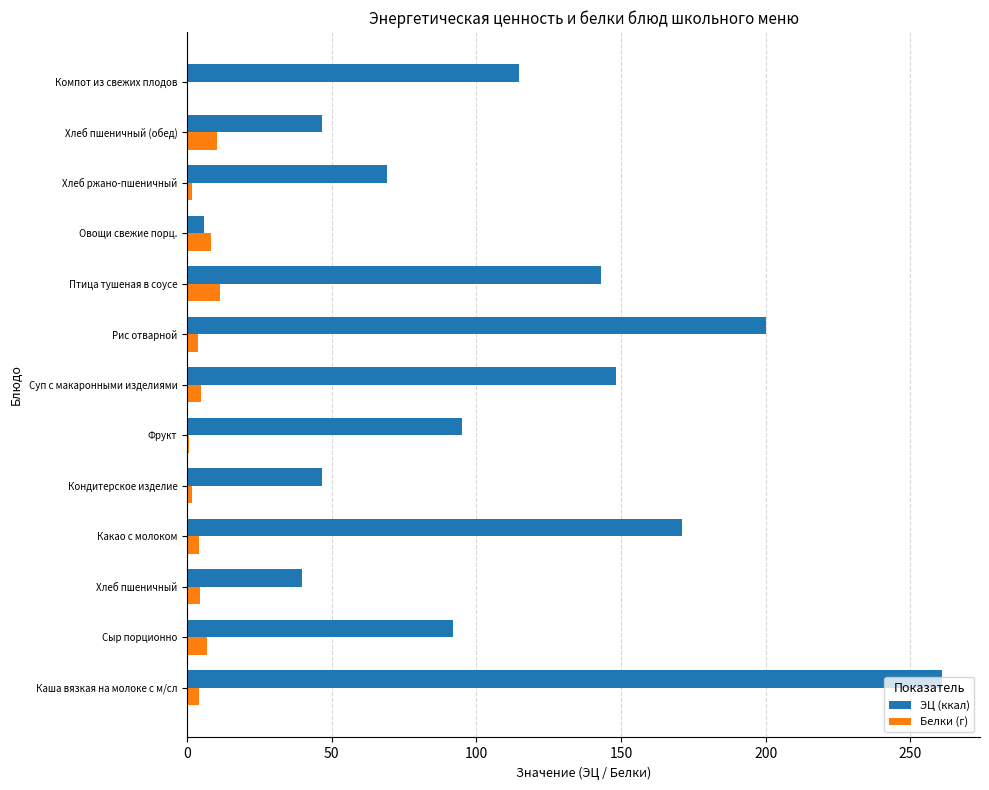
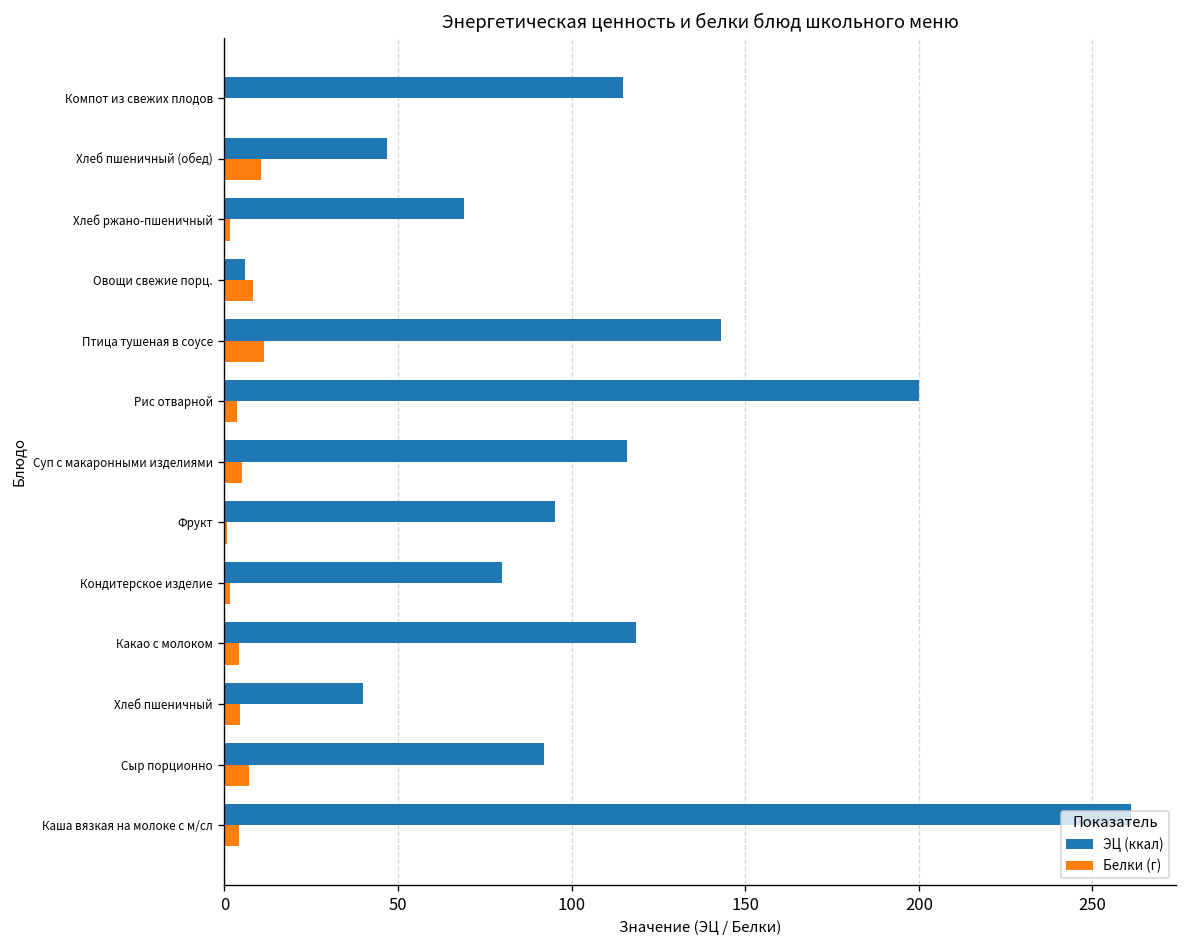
ЭЦ (ккал), Суп с макаронными изделиями: 148 -> 116
ЭЦ (ккал), Кондитерское изделие: 47 -> 80
ЭЦ (ккал), Какао с молоком: 171 -> 119
